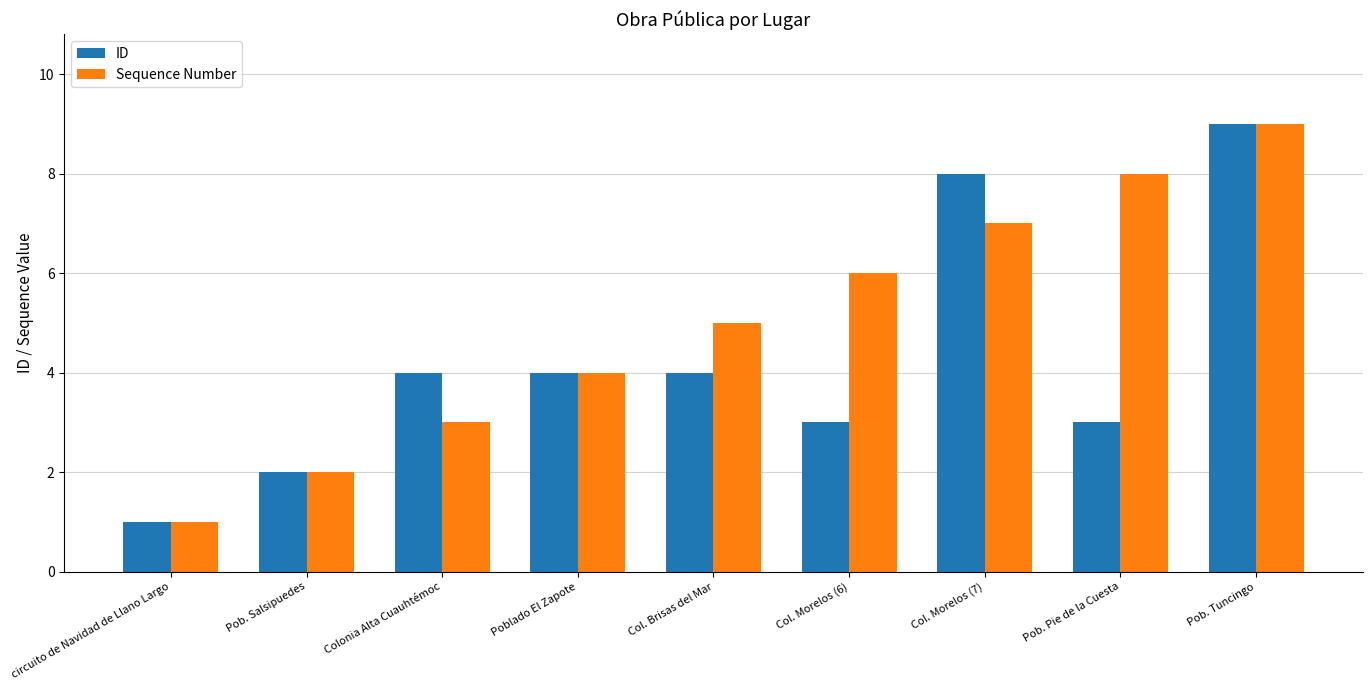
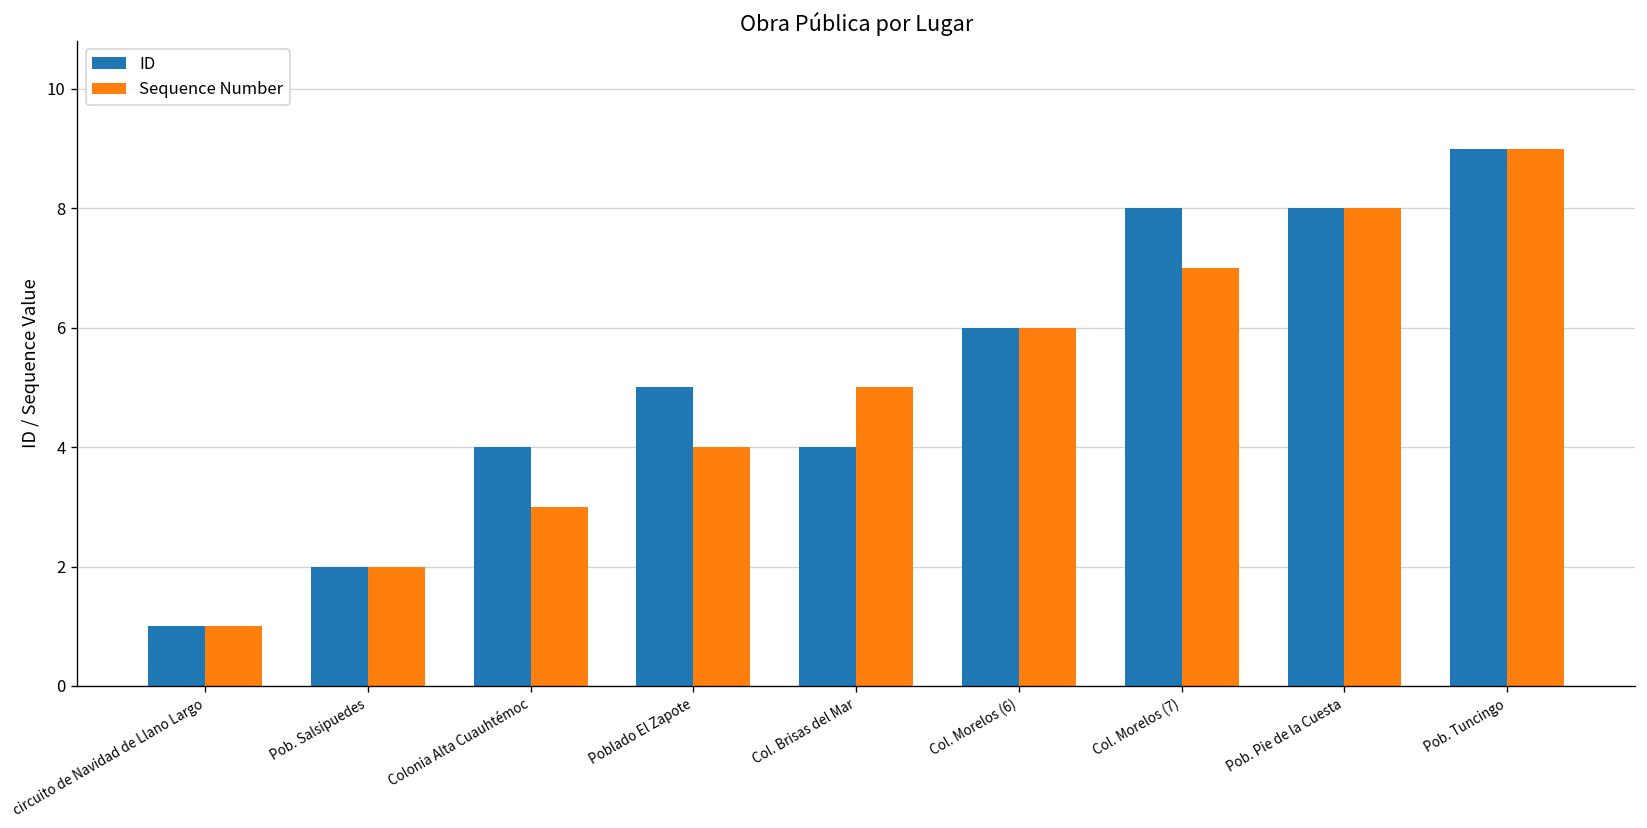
ID, Poblado El Zapote: 4 -> 5
ID, Col. Morelos (6): 3 -> 6
ID, Pob. Pie de la Cuesta: 3 -> 8
